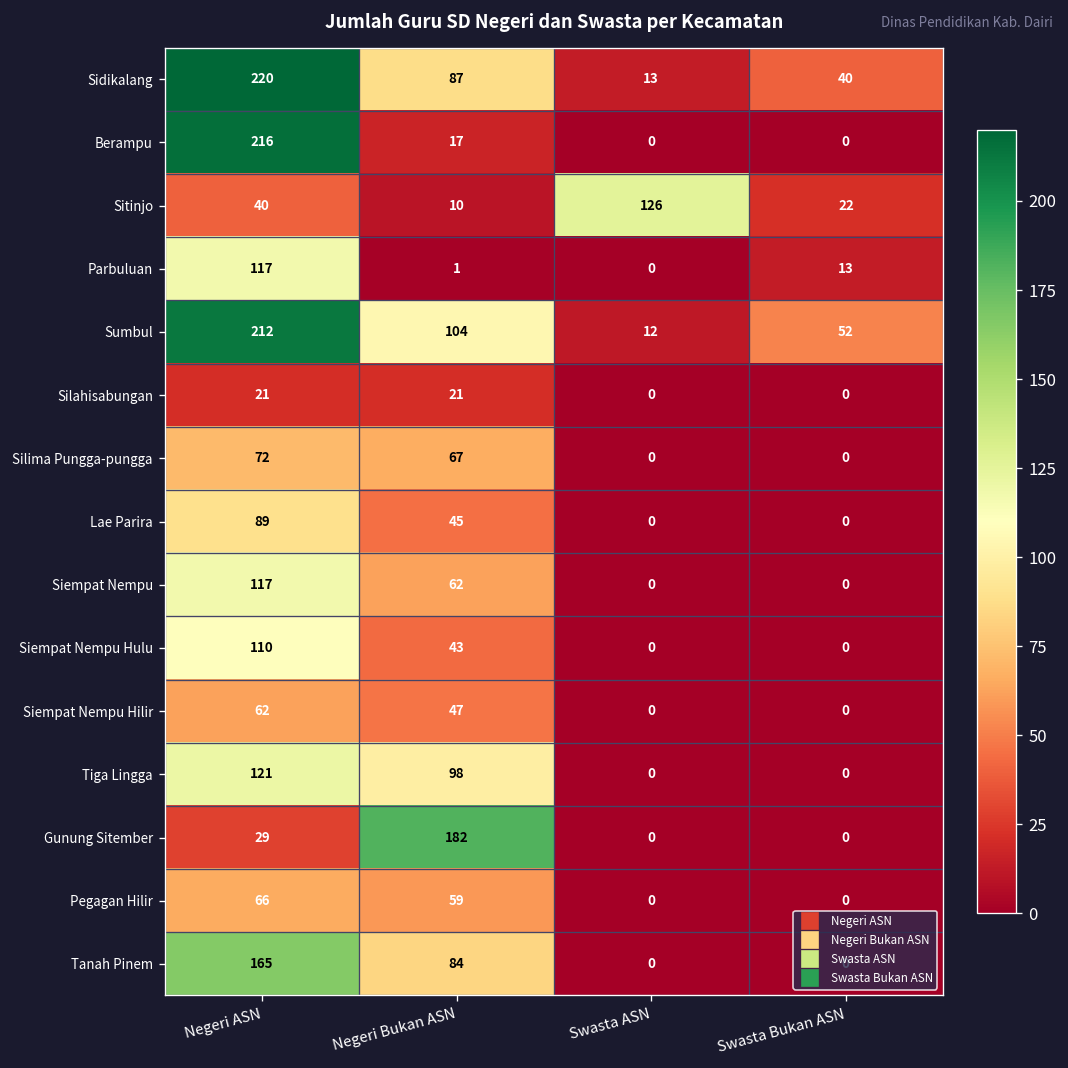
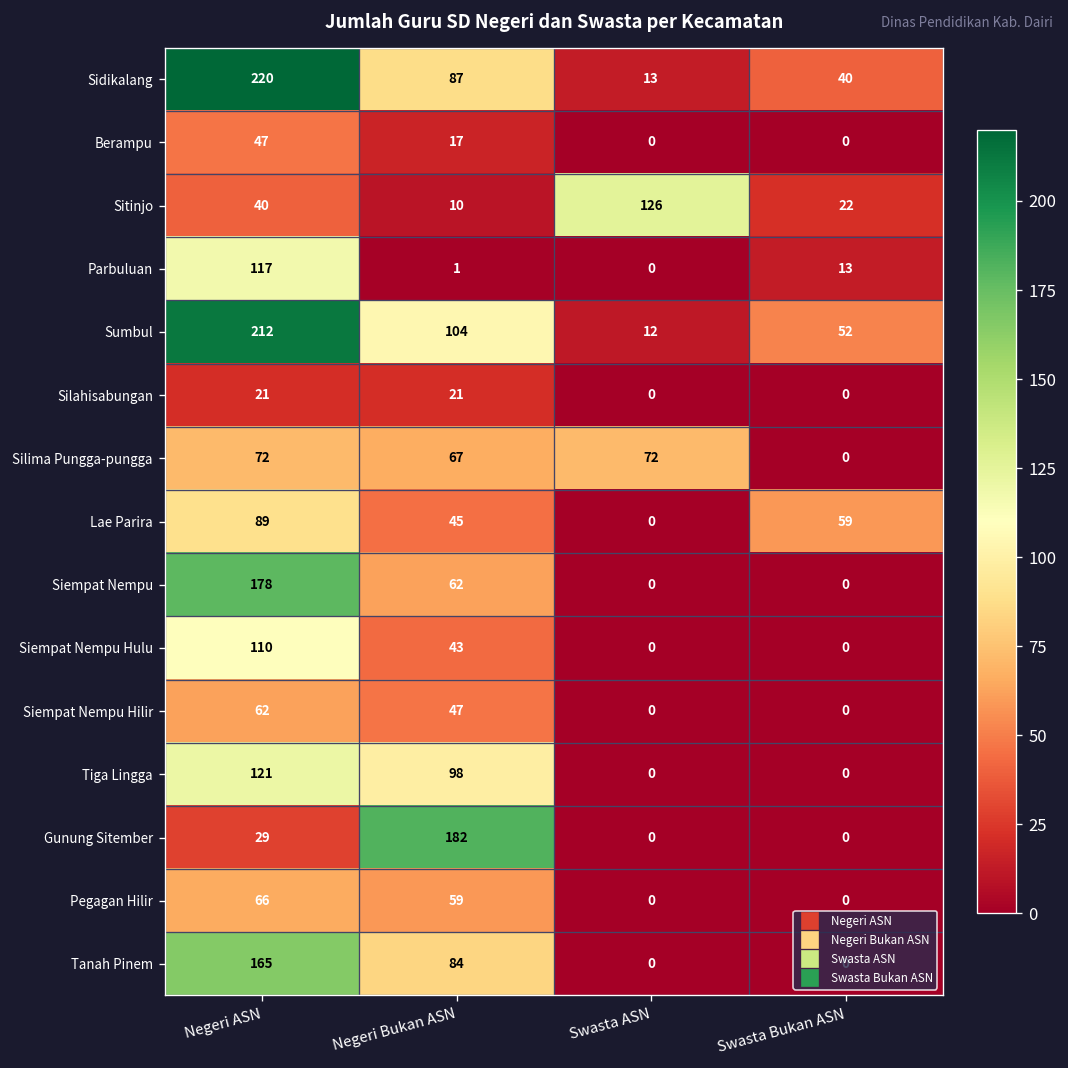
Berampu, Negeri ASN: 216 -> 47
Silima Pungga-pungga, Swasta ASN: 0 -> 72
Lae Parira, Swasta Bukan ASN: 0 -> 59
Siempat Nempu, Negeri ASN: 117 -> 178
